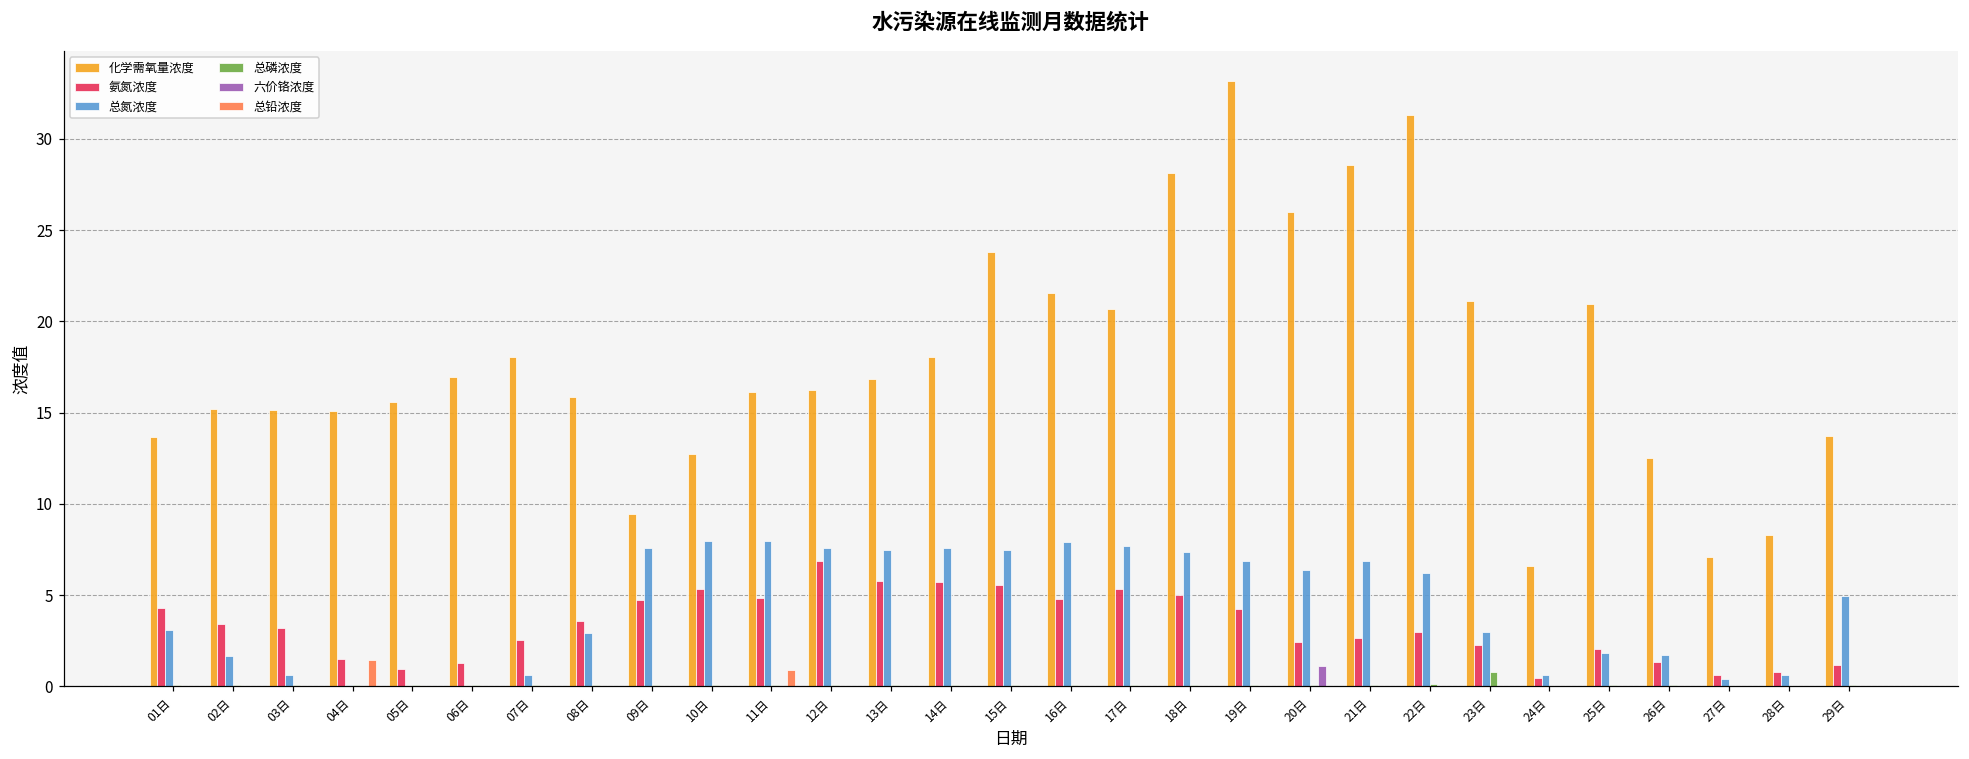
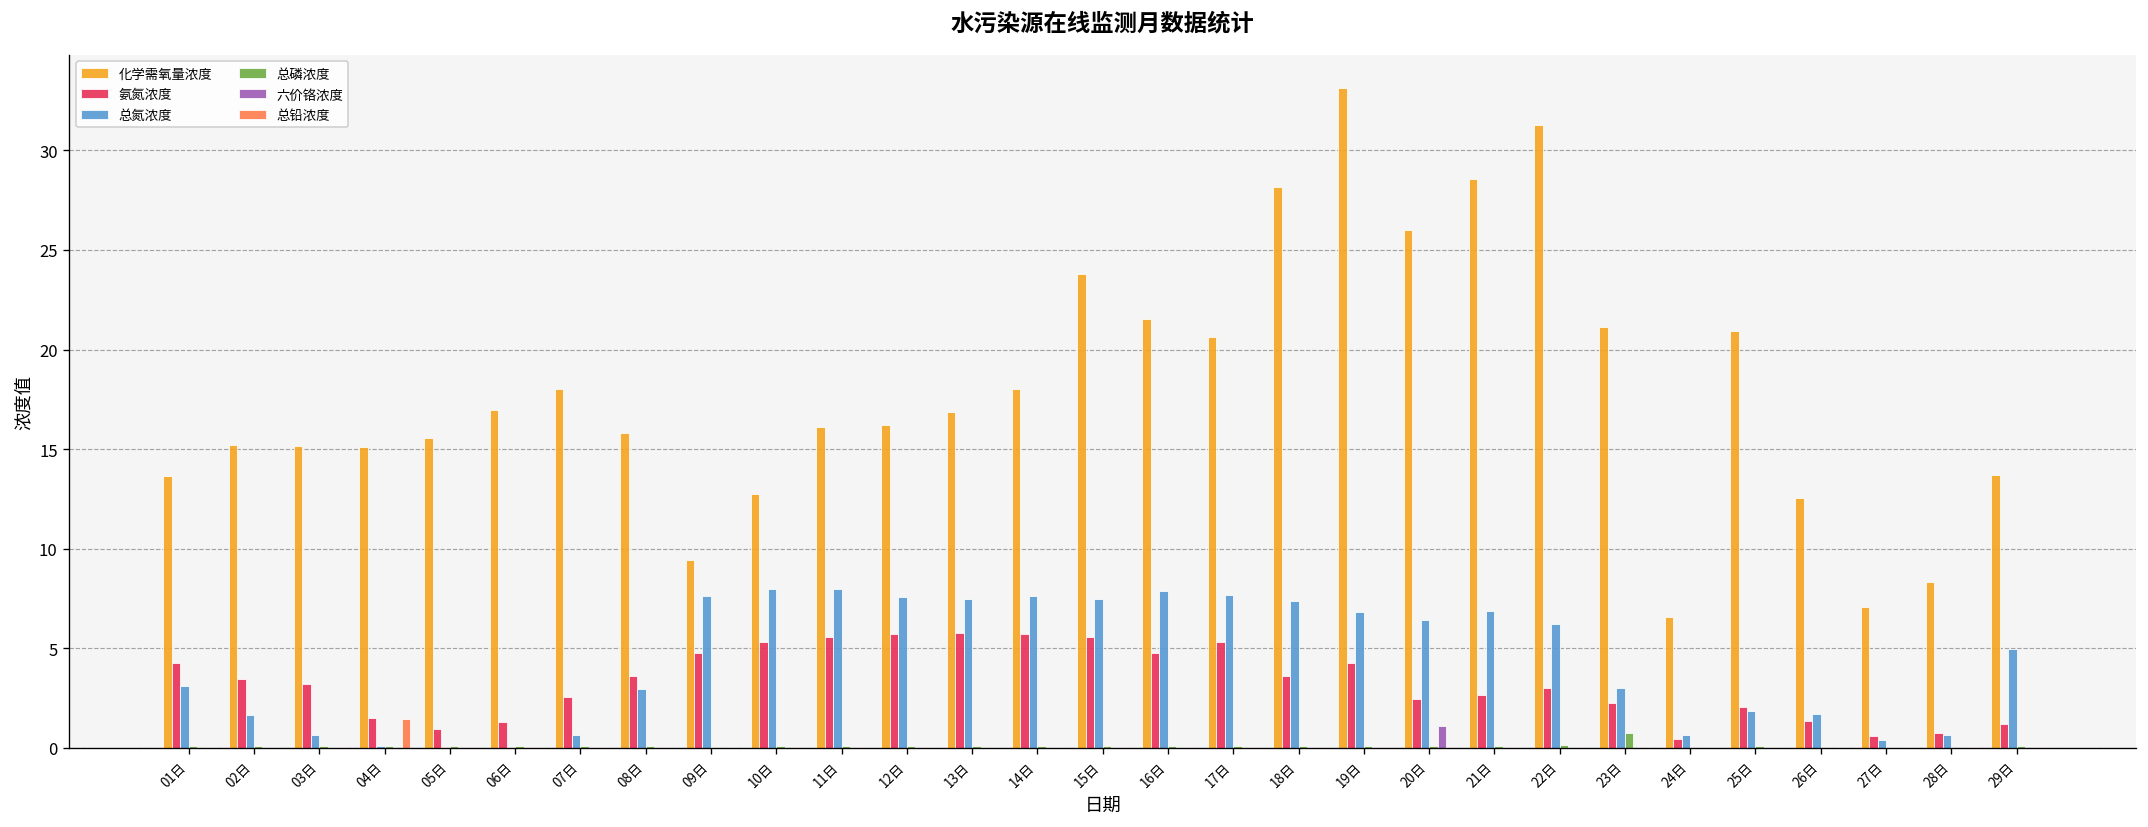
氨氮浓度, 11日: 4.8 -> 5.6
总铅浓度, 11日: 0.9 -> 0.0
氨氮浓度, 12日: 6.9 -> 5.7
氨氮浓度, 18日: 5.0 -> 3.6
